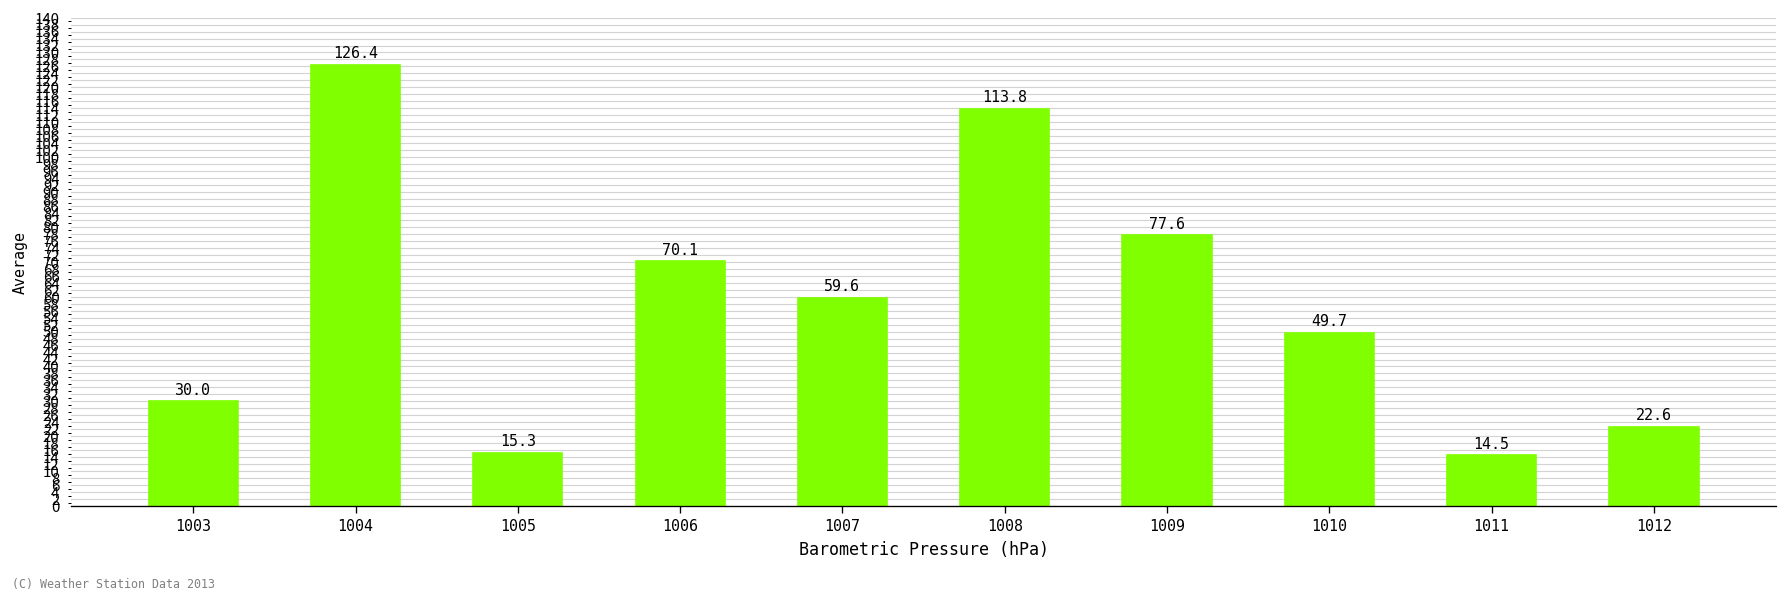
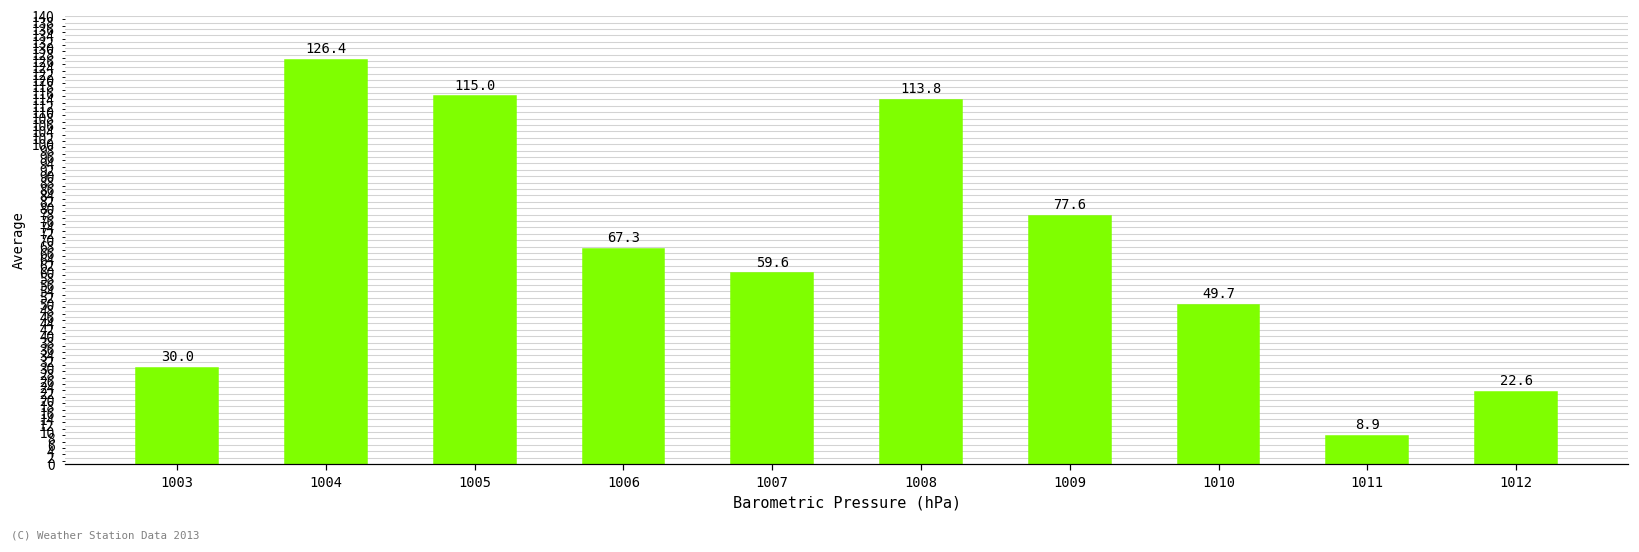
1005: 15.3 -> 115.0
1006: 70.1 -> 67.3
1011: 14.5 -> 8.9
